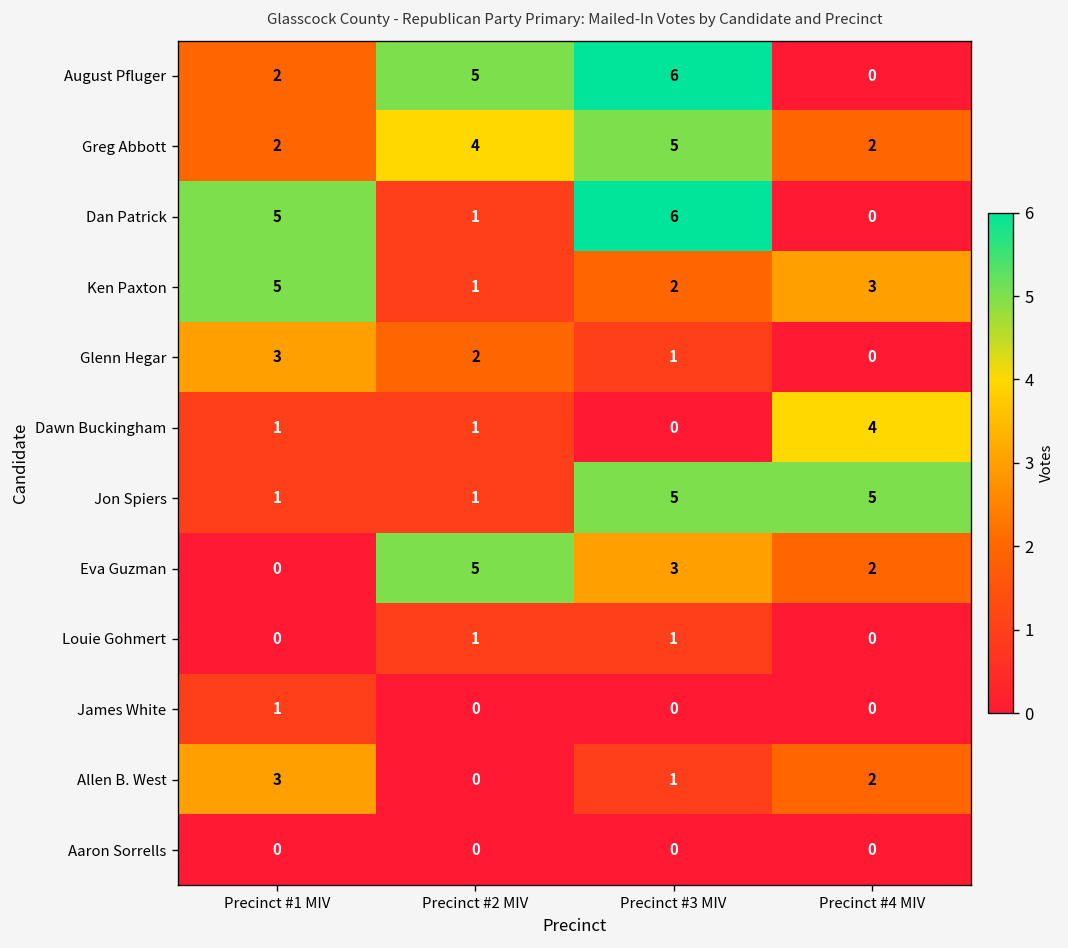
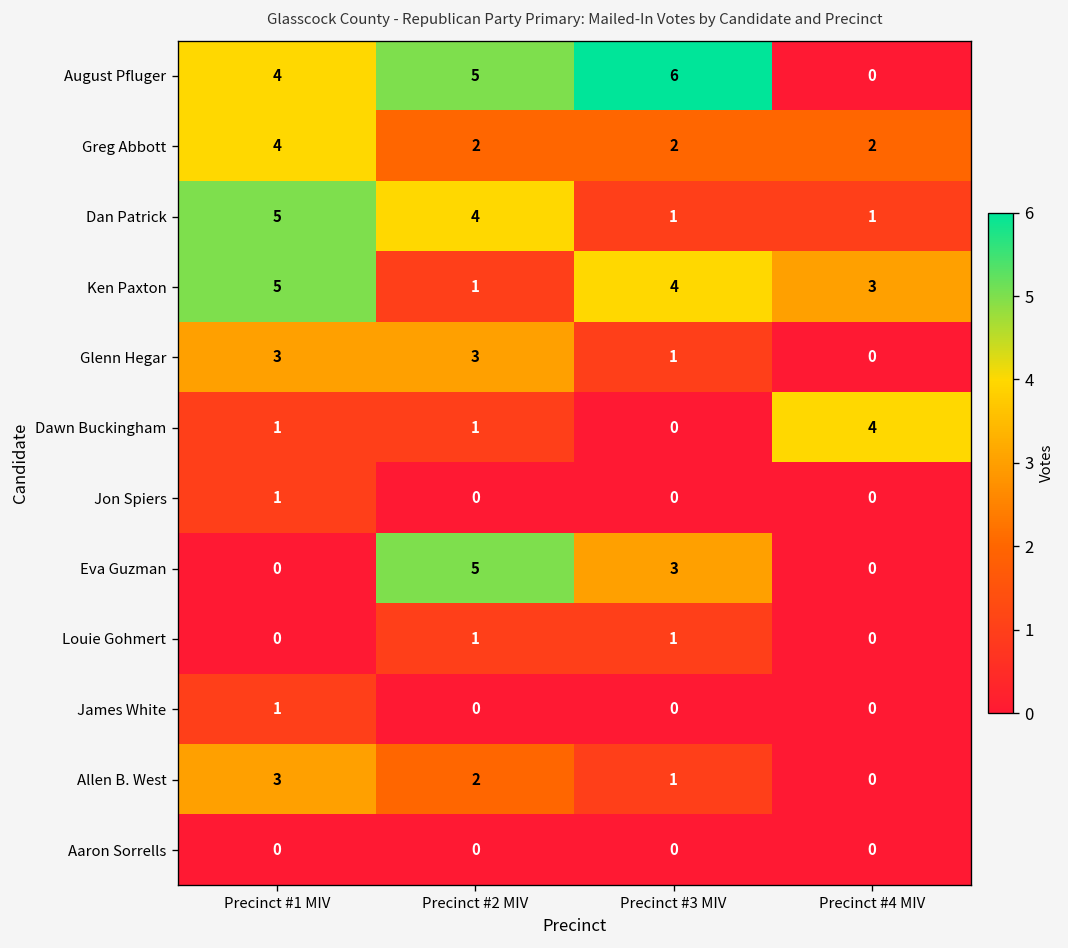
August Pfluger, Precinct #1 MIV: 2 -> 4
Greg Abbott, Precinct #1 MIV: 2 -> 4
Greg Abbott, Precinct #2 MIV: 4 -> 2
Greg Abbott, Precinct #3 MIV: 5 -> 2
Dan Patrick, Precinct #2 MIV: 1 -> 4
Dan Patrick, Precinct #3 MIV: 6 -> 1
Dan Patrick, Precinct #4 MIV: 0 -> 1
Ken Paxton, Precinct #3 MIV: 2 -> 4
Glenn Hegar, Precinct #2 MIV: 2 -> 3
Jon Spiers, Precinct #2 MIV: 1 -> 0
Jon Spiers, Precinct #3 MIV: 5 -> 0
Jon Spiers, Precinct #4 MIV: 5 -> 0
Eva Guzman, Precinct #4 MIV: 2 -> 0
Allen B. West, Precinct #2 MIV: 0 -> 2
Allen B. West, Precinct #4 MIV: 2 -> 0
